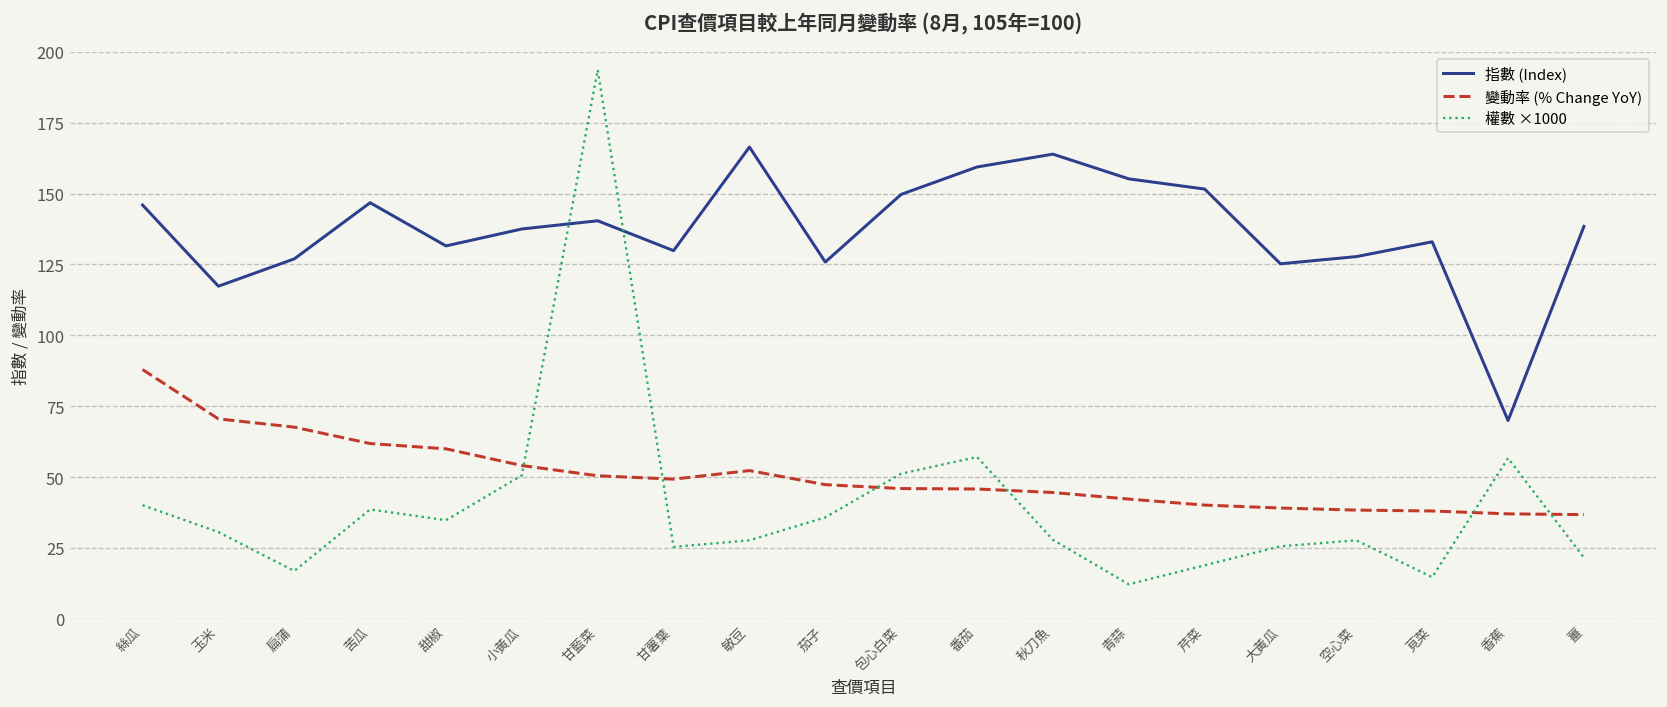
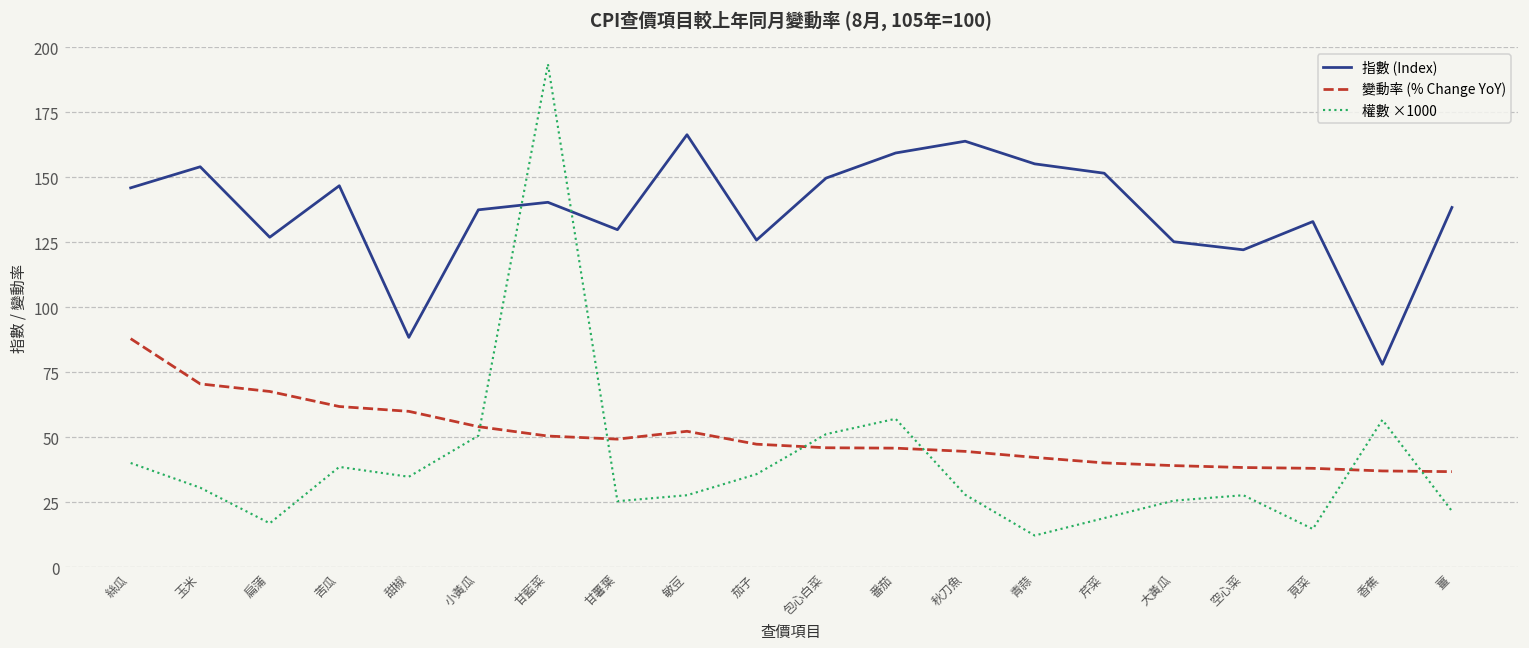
指數 (Index), 玉米: 117 -> 154
指數 (Index), 甜椒: 132 -> 88
指數 (Index), 空心菜: 128 -> 122
指數 (Index), 香蕉: 70 -> 78
